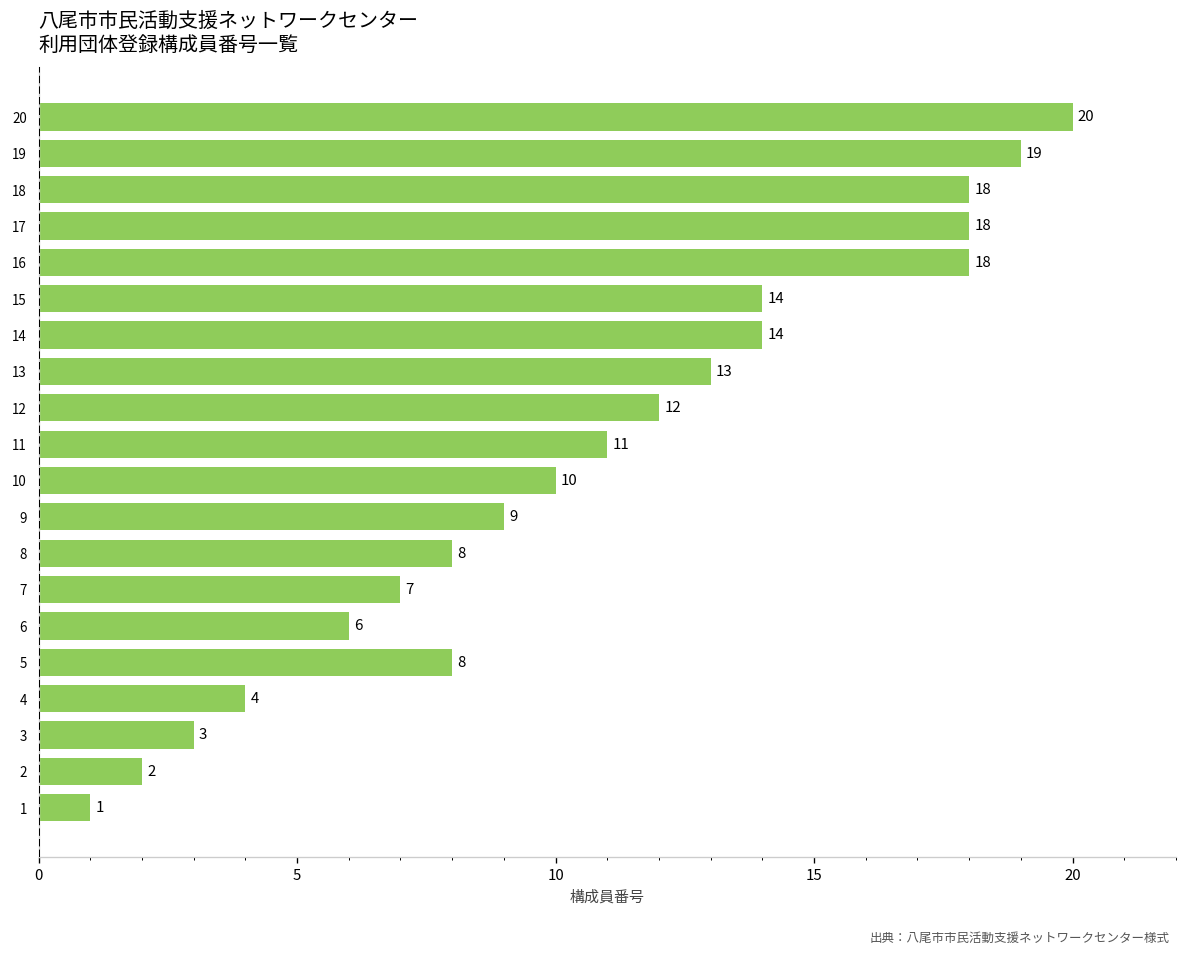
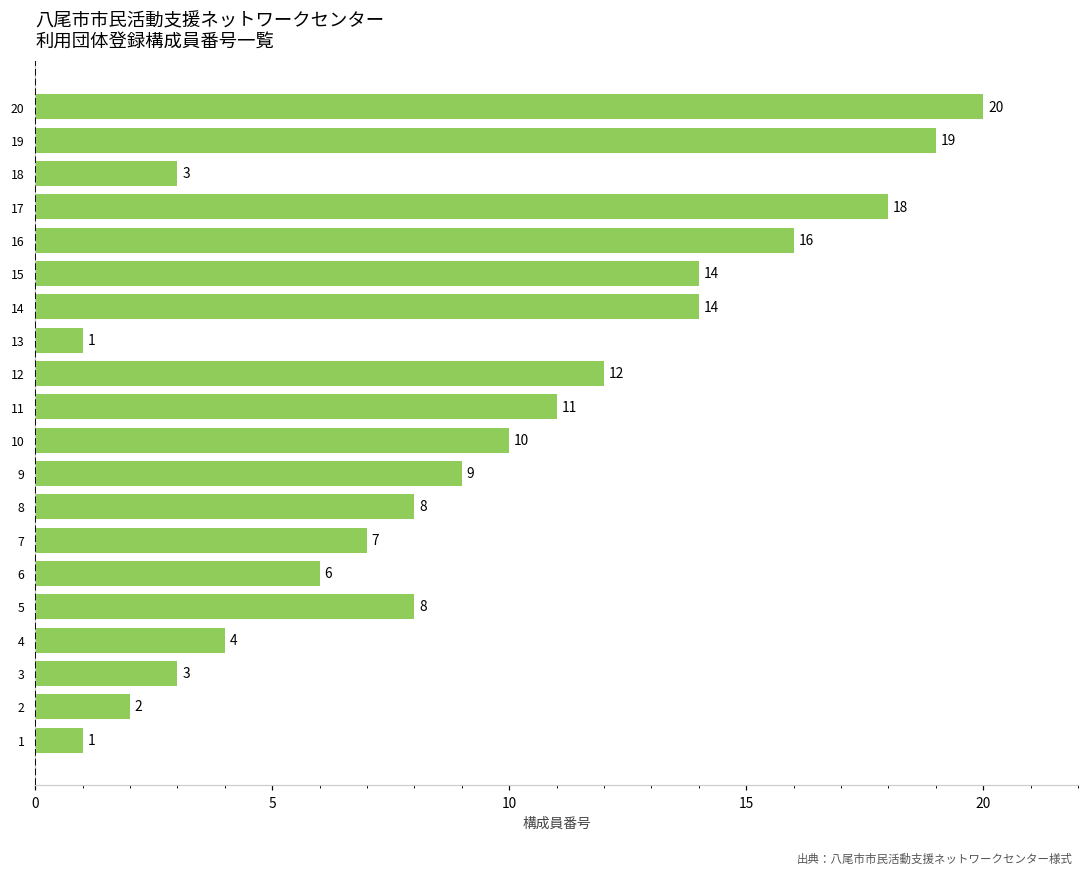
18: 18 -> 3
16: 18 -> 16
13: 13 -> 1
